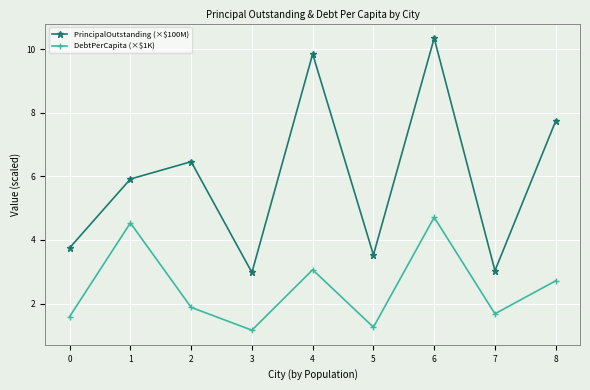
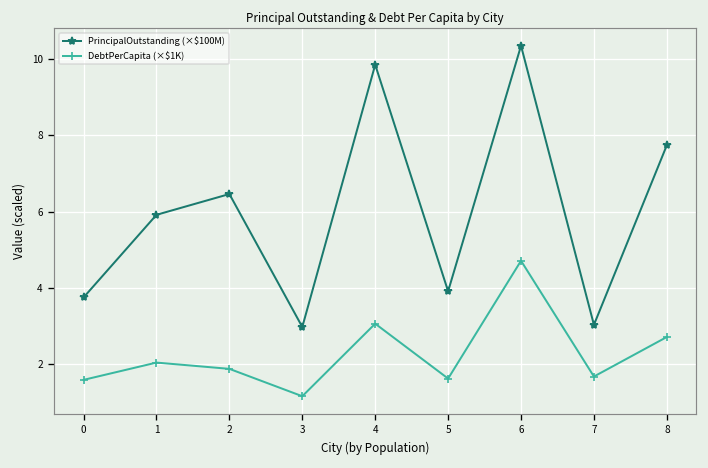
DebtPerCapita (×$1K), 1: 4.5 -> 2.0
PrincipalOutstanding (×$100M), 5: 3.5 -> 3.9
DebtPerCapita (×$1K), 5: 1.3 -> 1.6
